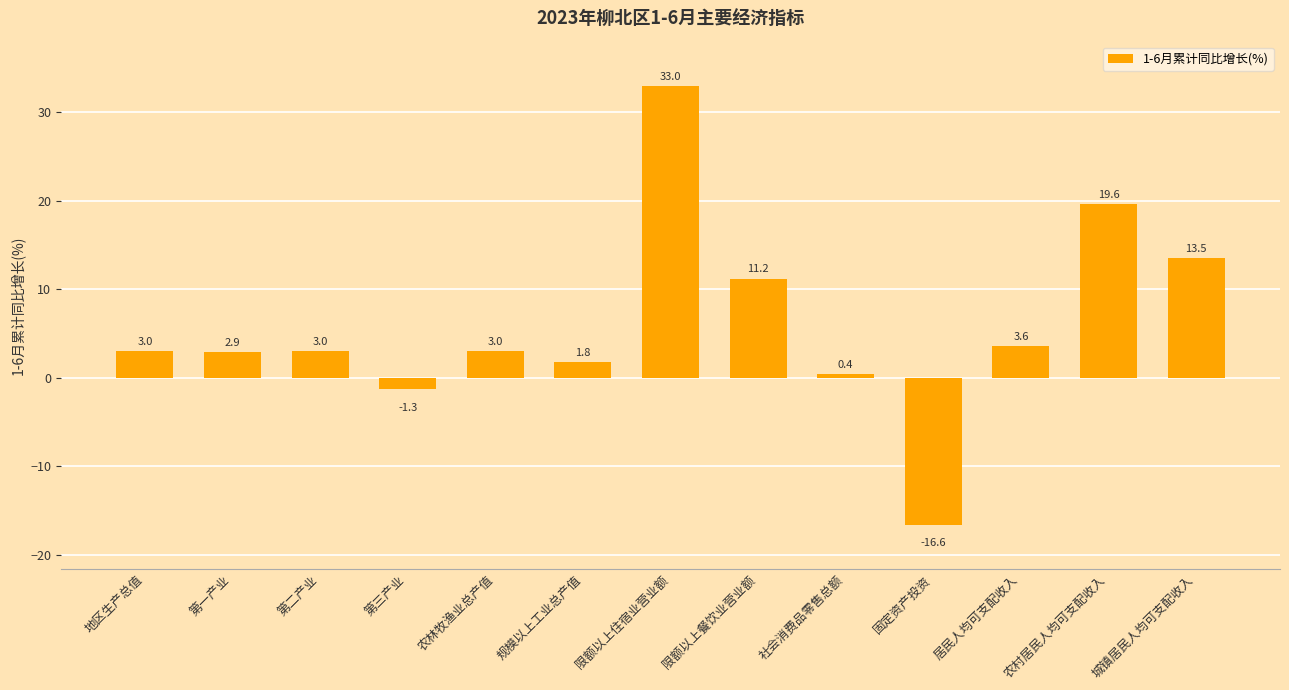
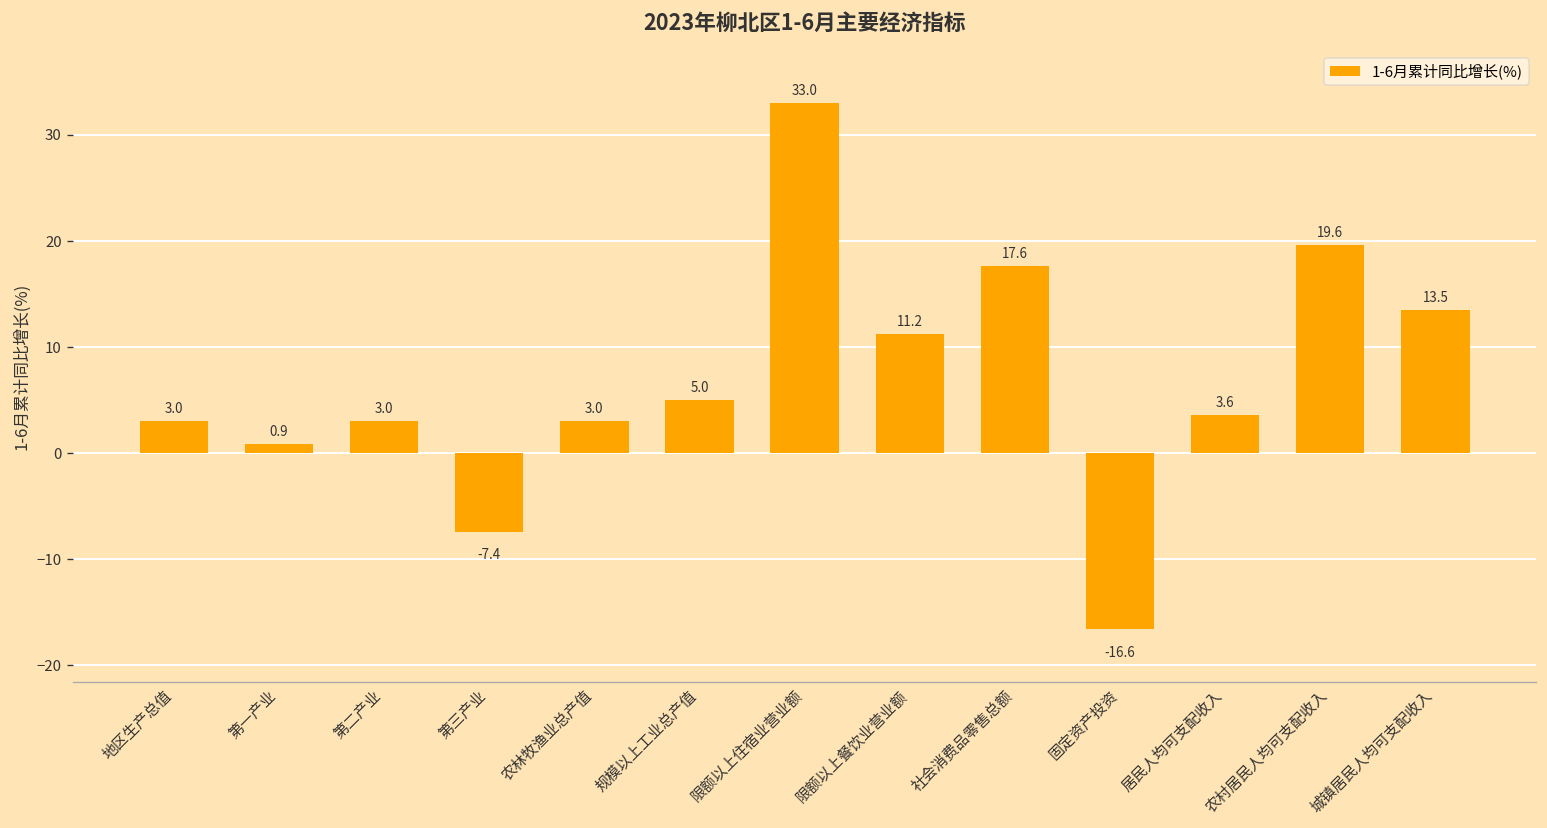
第一产业: 2.9 -> 0.9
第三产业: -1.3 -> -7.4
规模以上工业总产值: 1.8 -> 5.0
社会消费品零售总额: 0.4 -> 17.6
